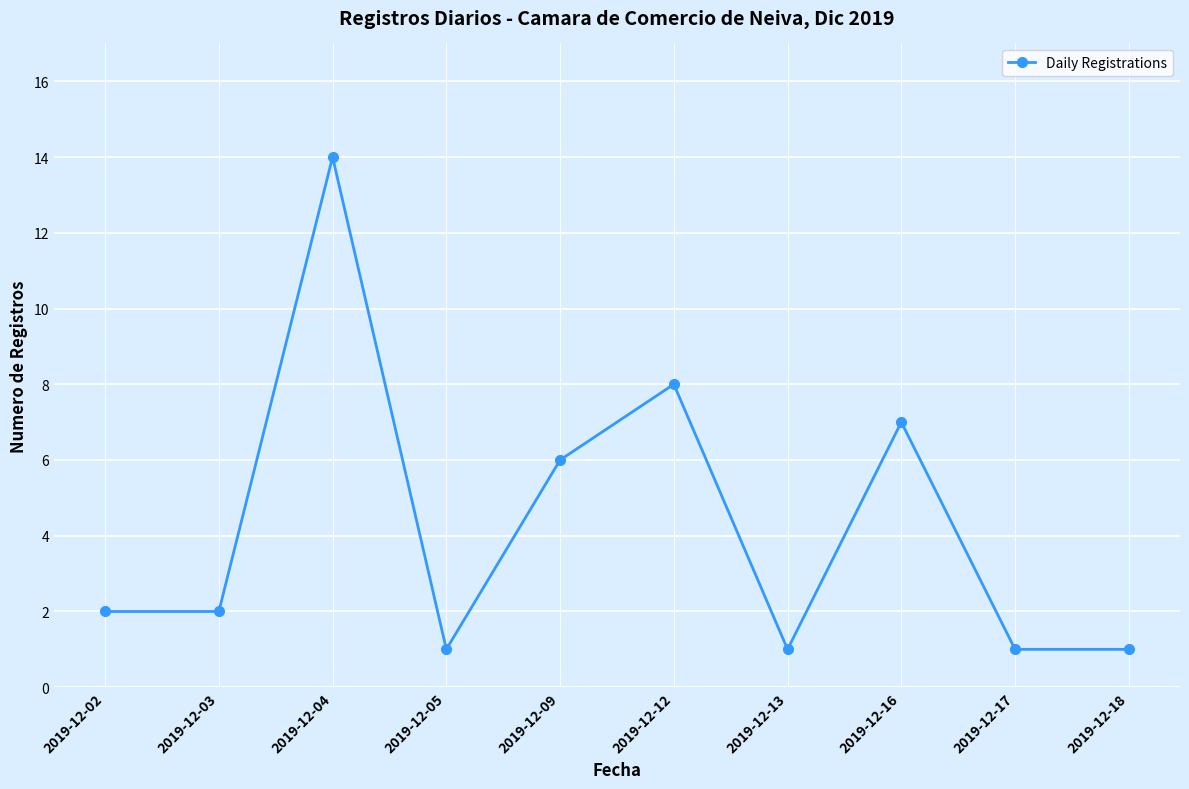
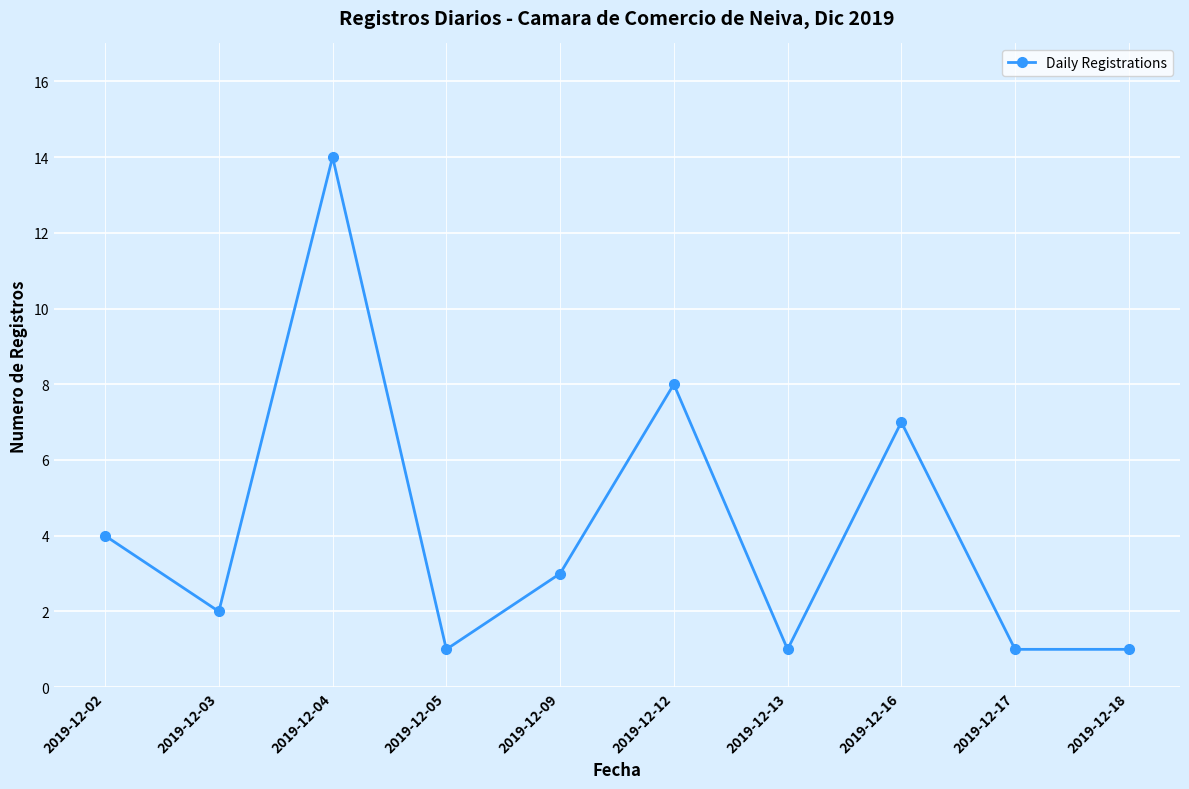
2019-12-02: 2 -> 4
2019-12-09: 6 -> 3
